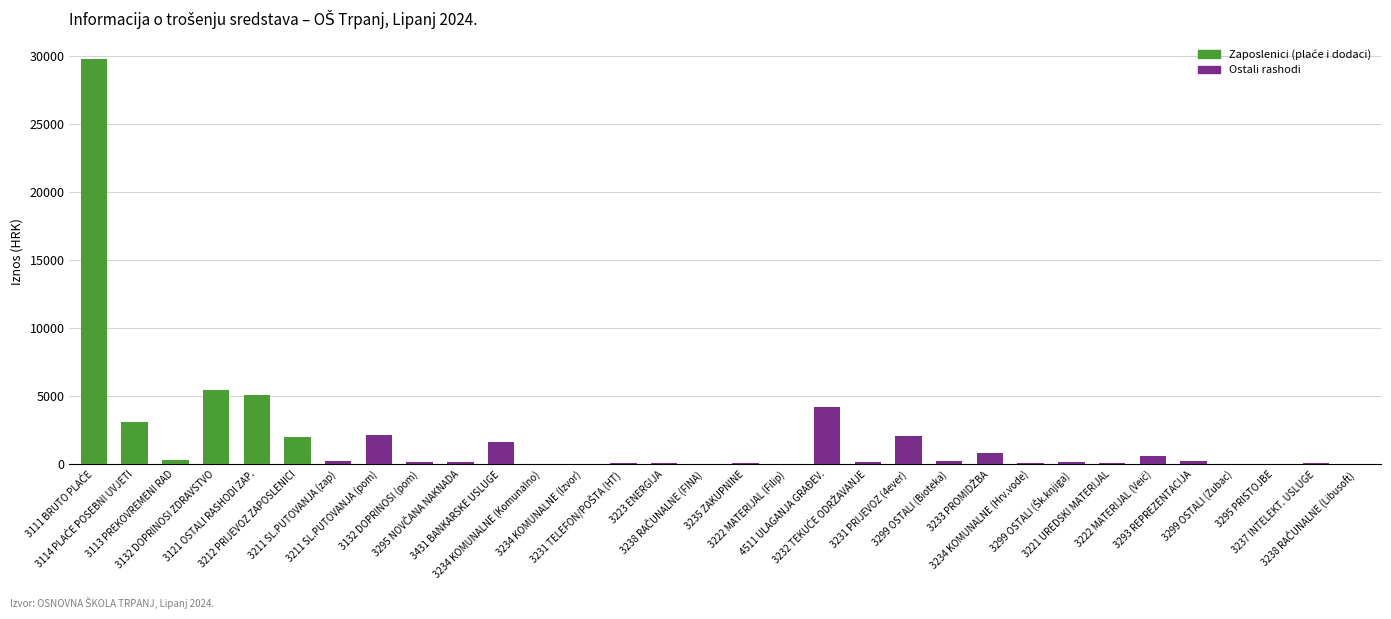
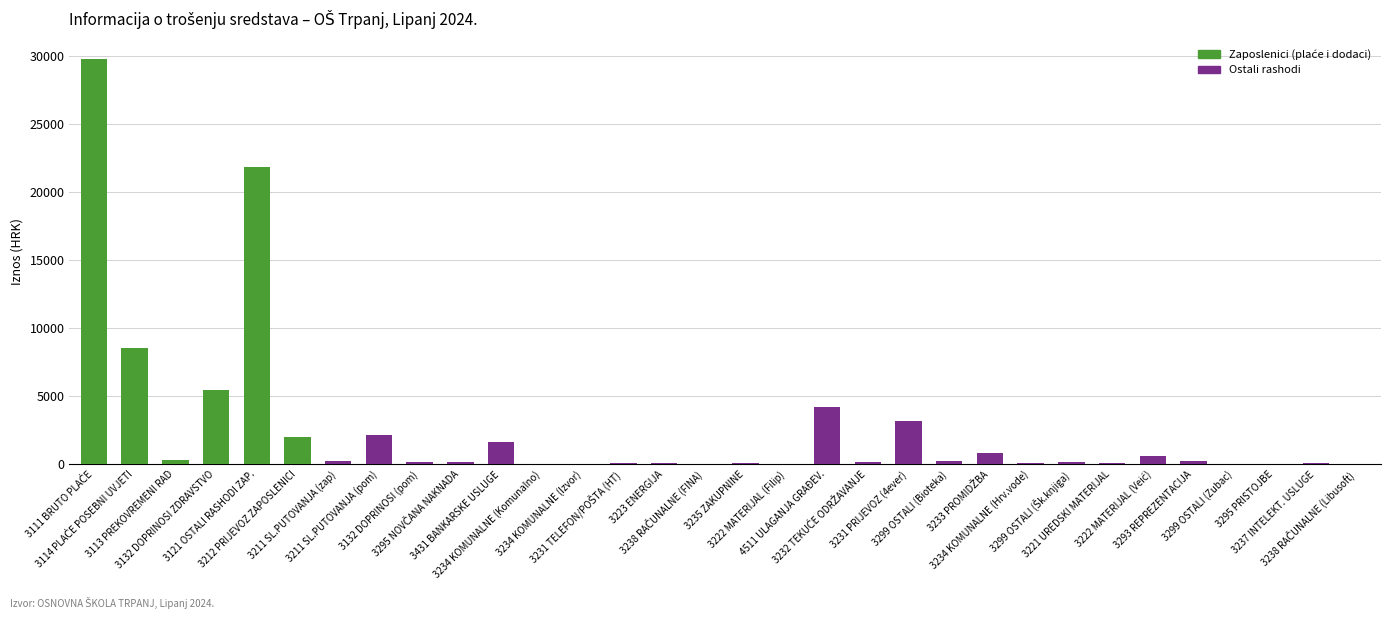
Zaposlenici (plaće i dodaci), 3114 PLAĆE POSEBNI UVJETI: 3100 -> 8600
Zaposlenici (plaće i dodaci), 3121 OSTALI RASHODI ZAP.: 5100 -> 21800
Ostali rashodi, 3231 PRIJEVOZ (4ever): 2100 -> 3200
